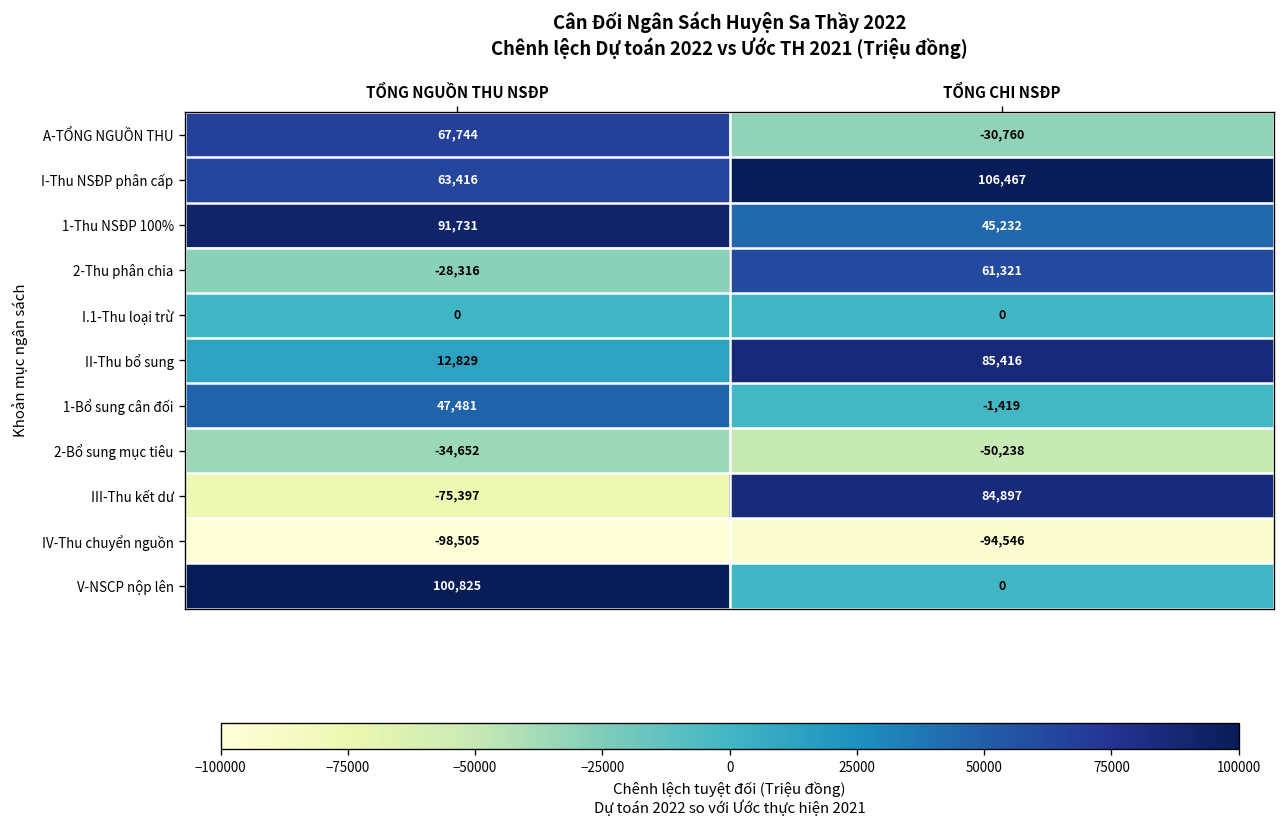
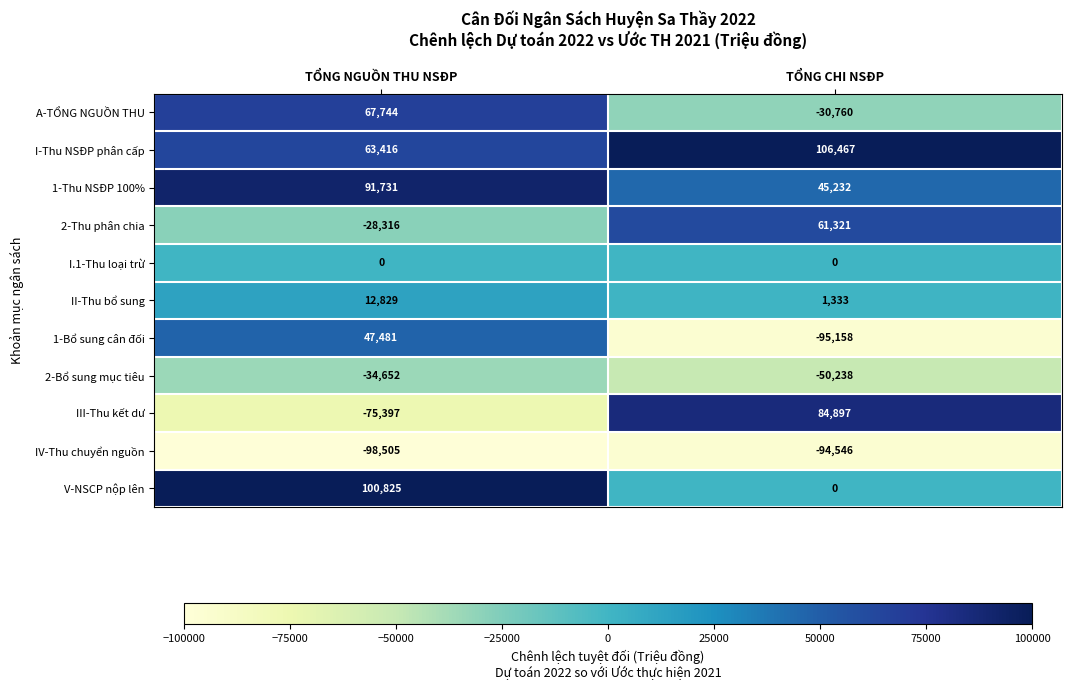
II-Thu bổ sung, TỔNG CHI NSĐP: 85,416 -> 1,333
1-Bổ sung cân đối, TỔNG CHI NSĐP: -1,419 -> -95,158
